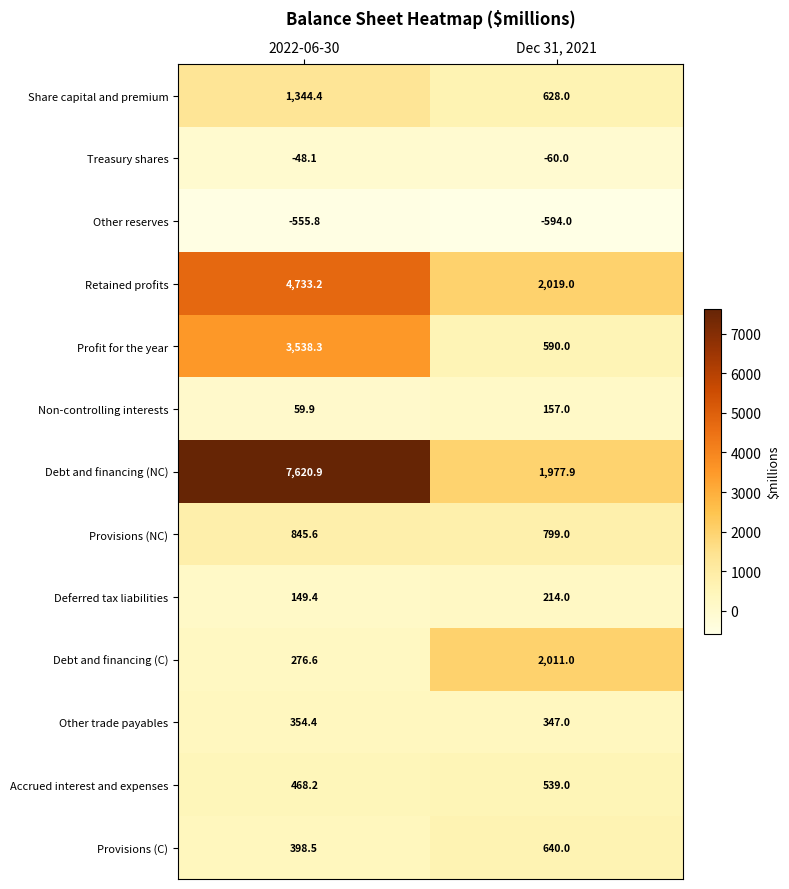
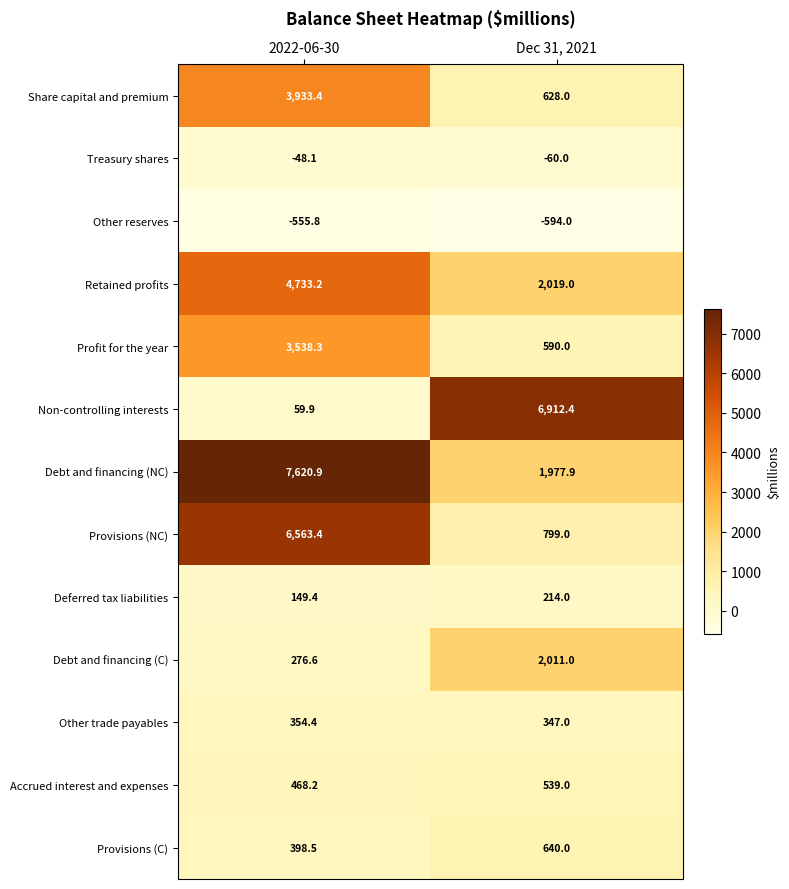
Share capital and premium, 2022-06-30: 1,344.4 -> 3,933.4
Non-controlling interests, Dec 31, 2021: 157.0 -> 6,912.4
Provisions (NC), 2022-06-30: 845.6 -> 6,563.4
